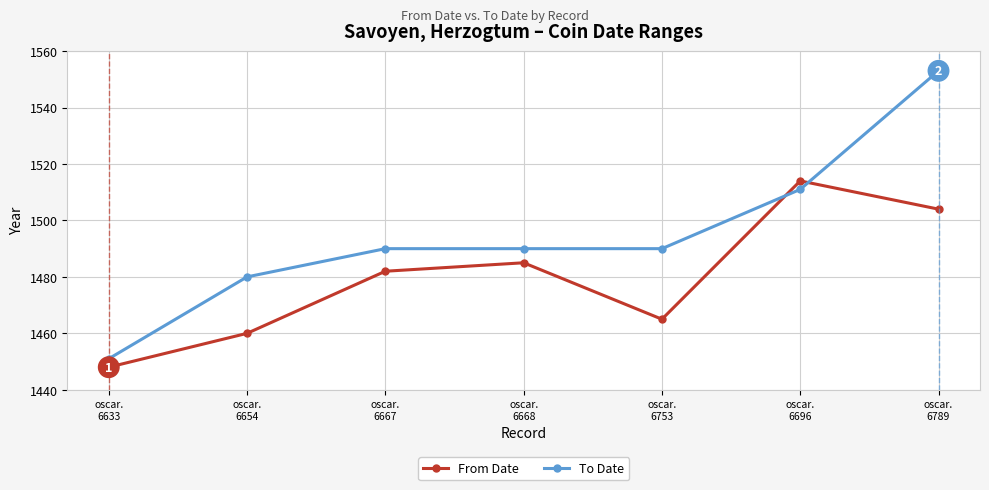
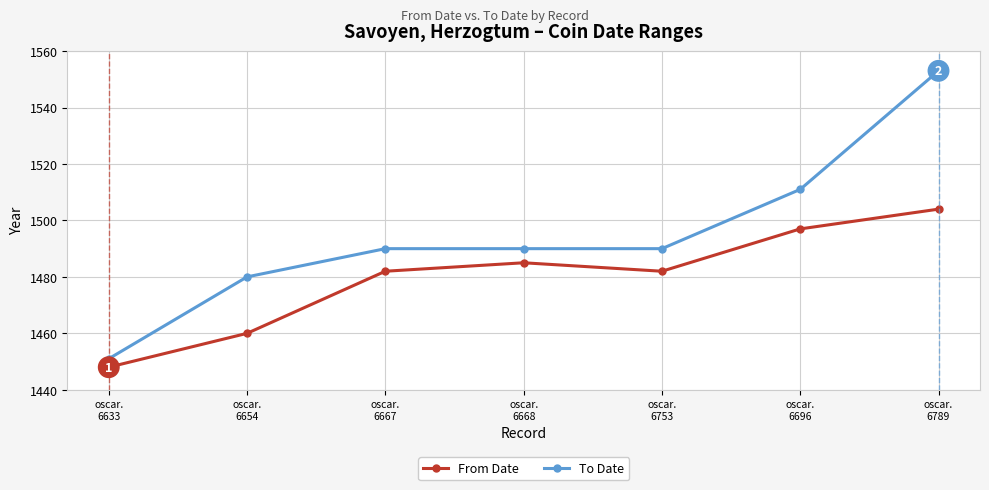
From Date, oscar. 6753: 1465 -> 1482
From Date, oscar. 6696: 1514 -> 1497
